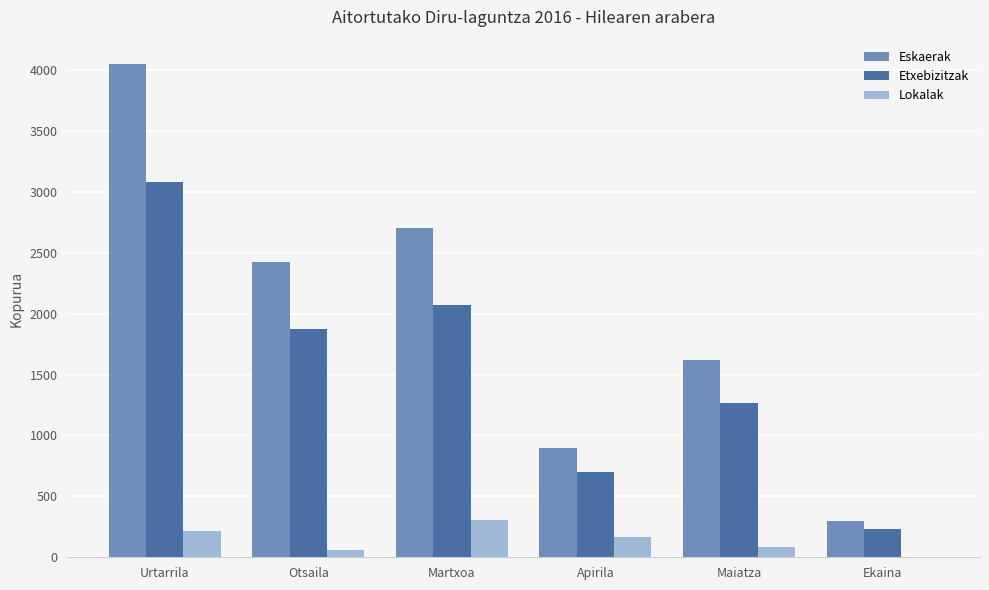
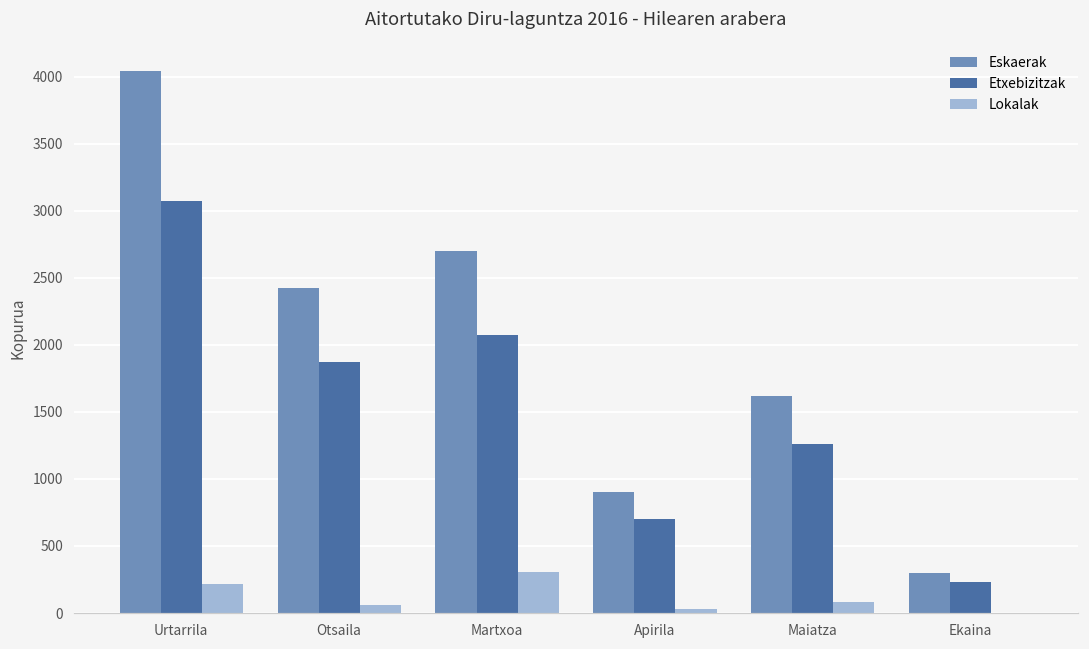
Lokalak, Apirila: 160 -> 30
